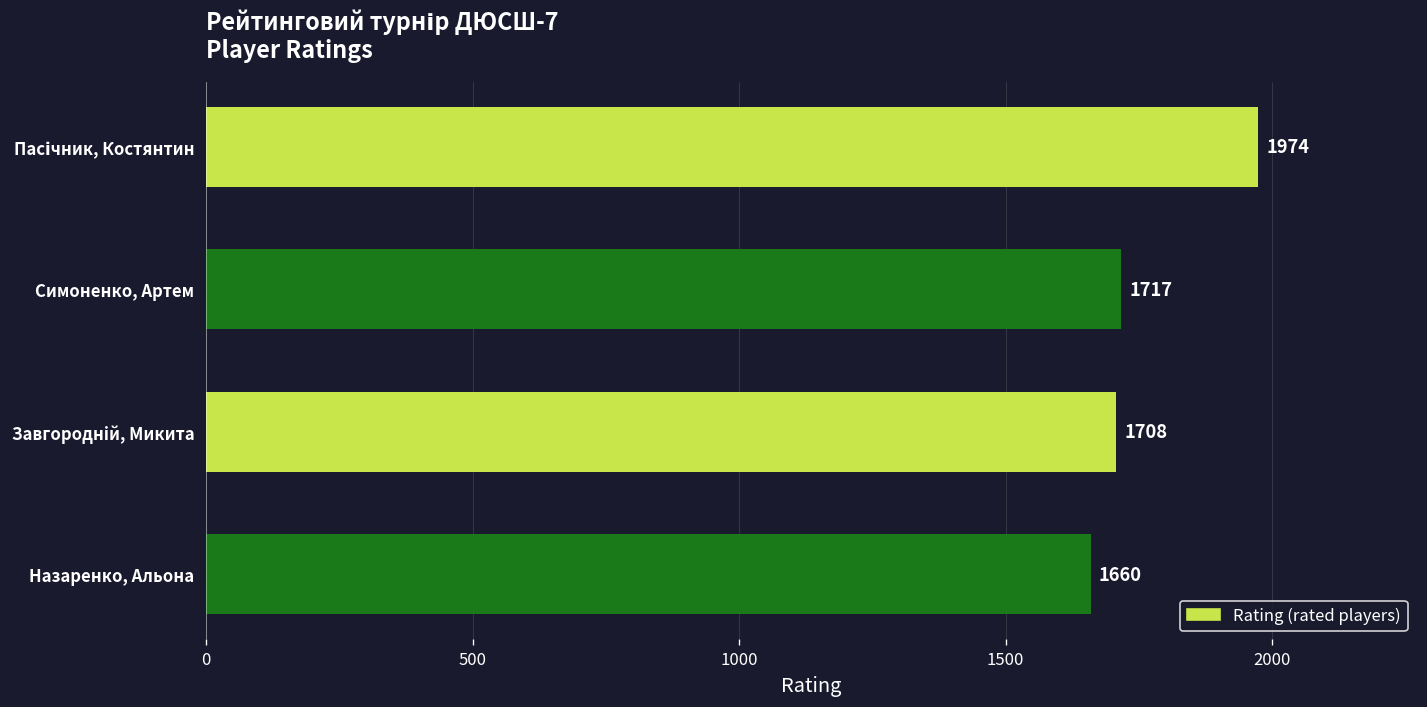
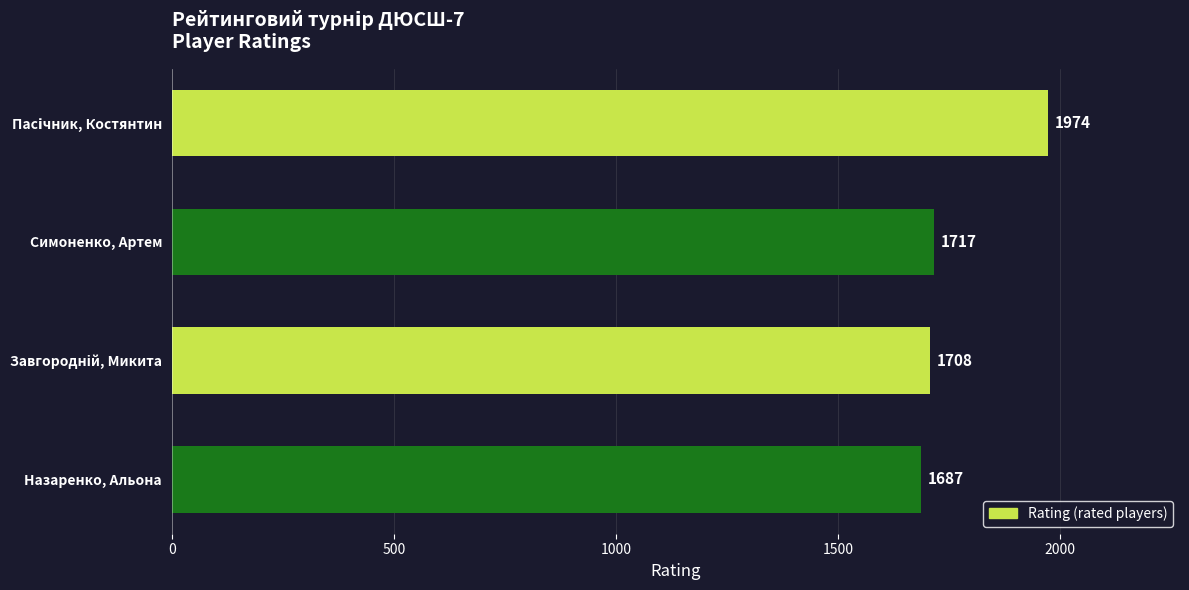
Назаренко, Альона: 1660 -> 1687
